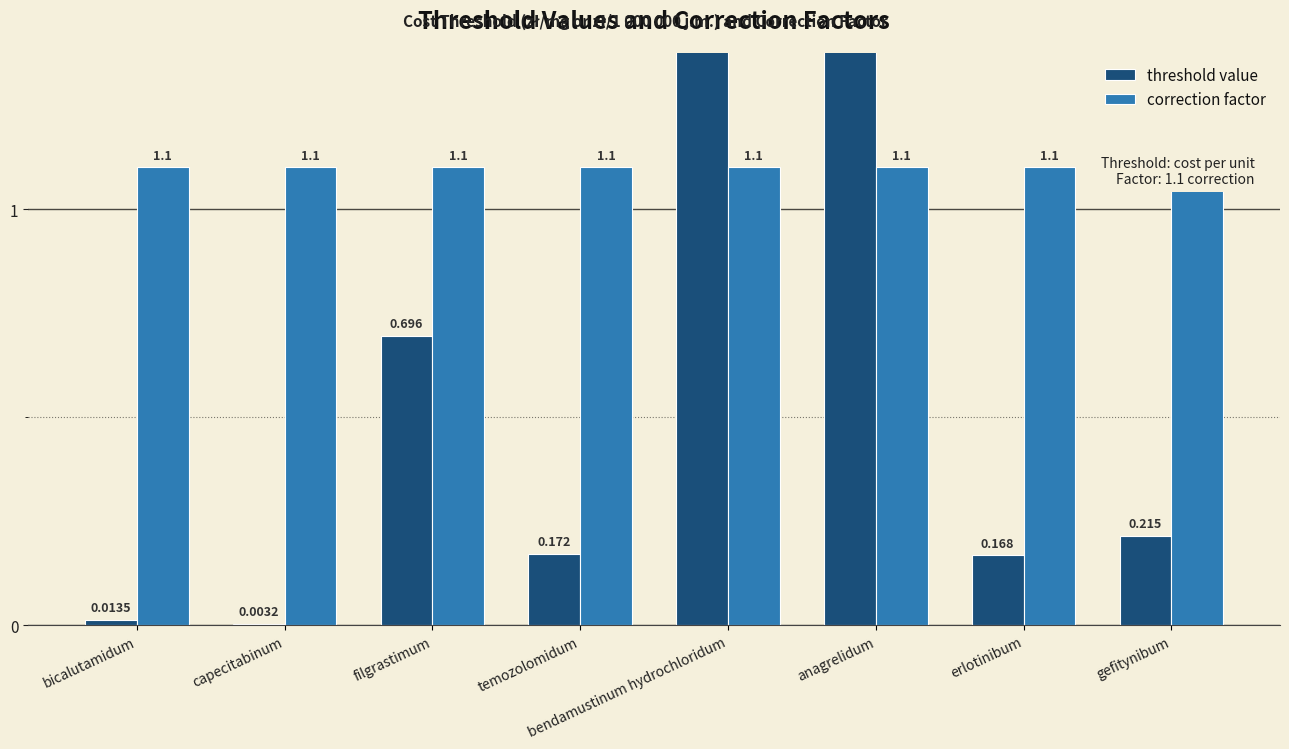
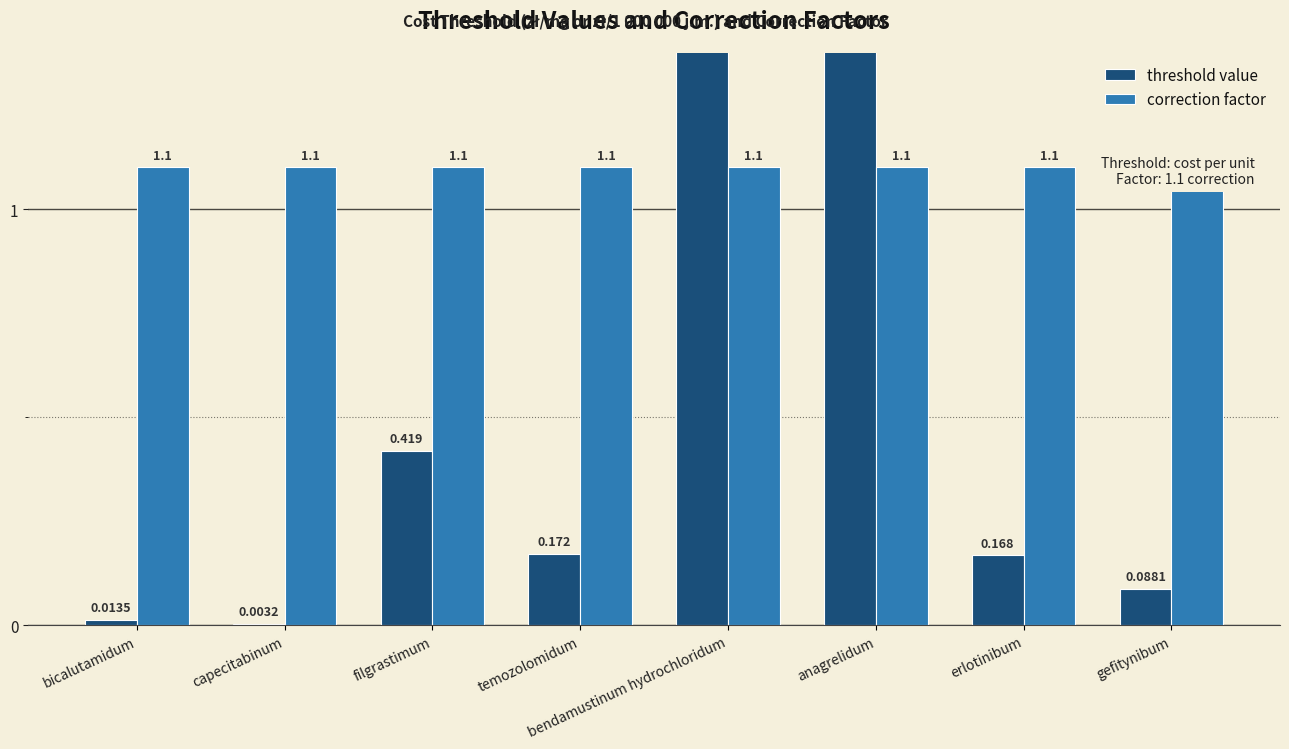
threshold value, filgrastimum: 0.696 -> 0.419
threshold value, gefitynibum: 0.215 -> 0.0881
